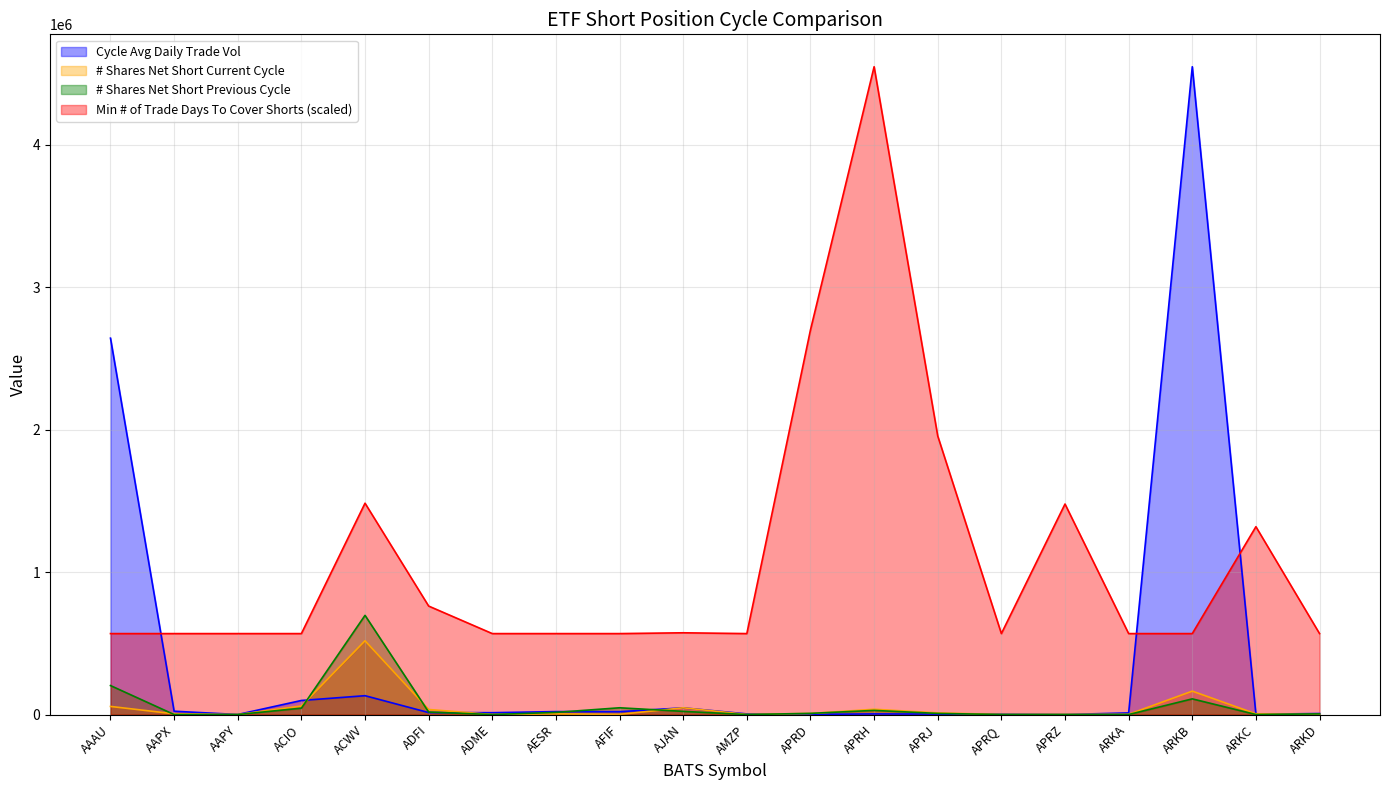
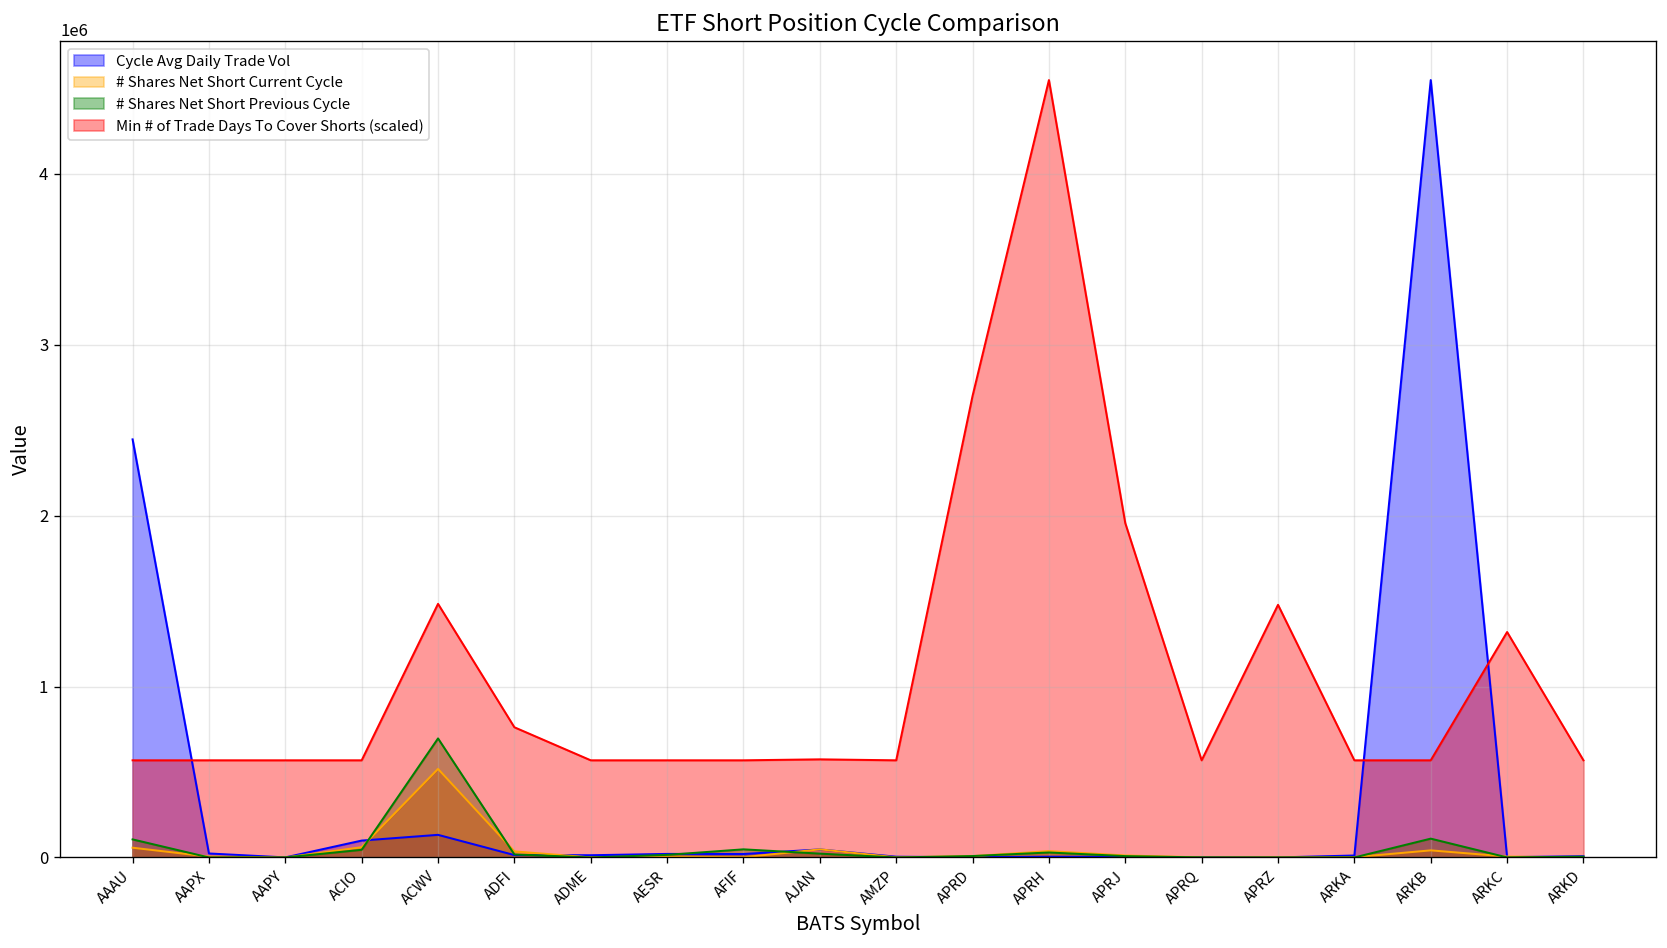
Cycle Avg Daily Trade Vol, AAAU: 2640000 -> 2450000
# Shares Net Short Previous Cycle, AAAU: 200000 -> 110000
# Shares Net Short Current Cycle, ARKB: 160000 -> 40000
